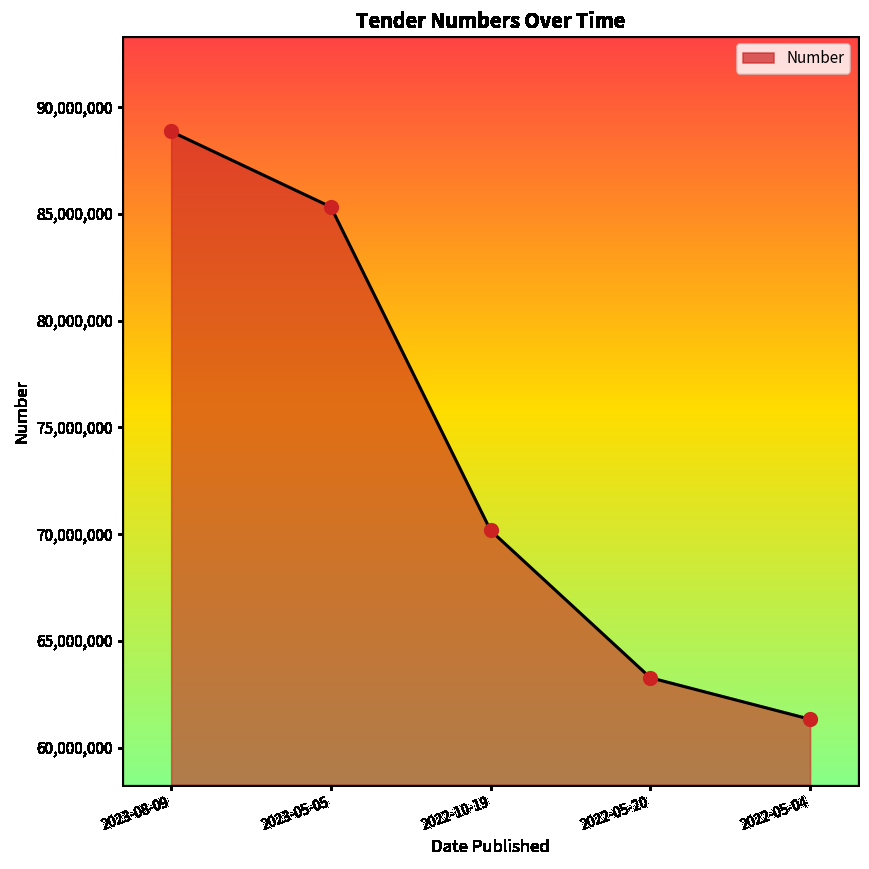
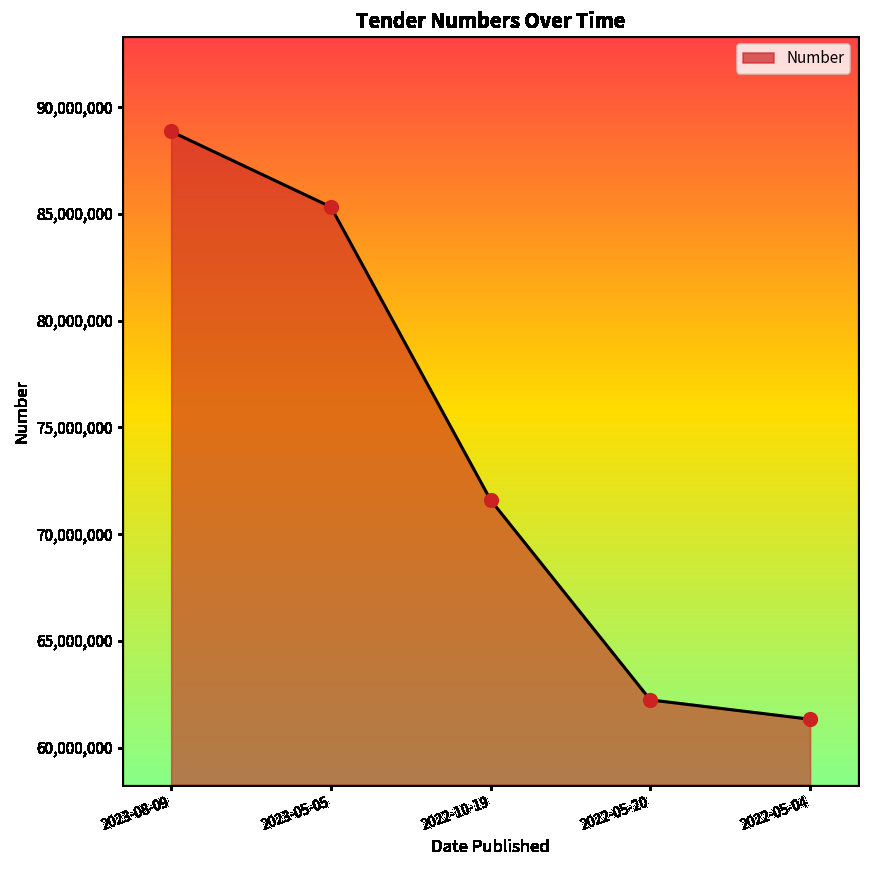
2022-10-19: 70,200,000 -> 71,600,000
2022-05-20: 63,300,000 -> 62,200,000
